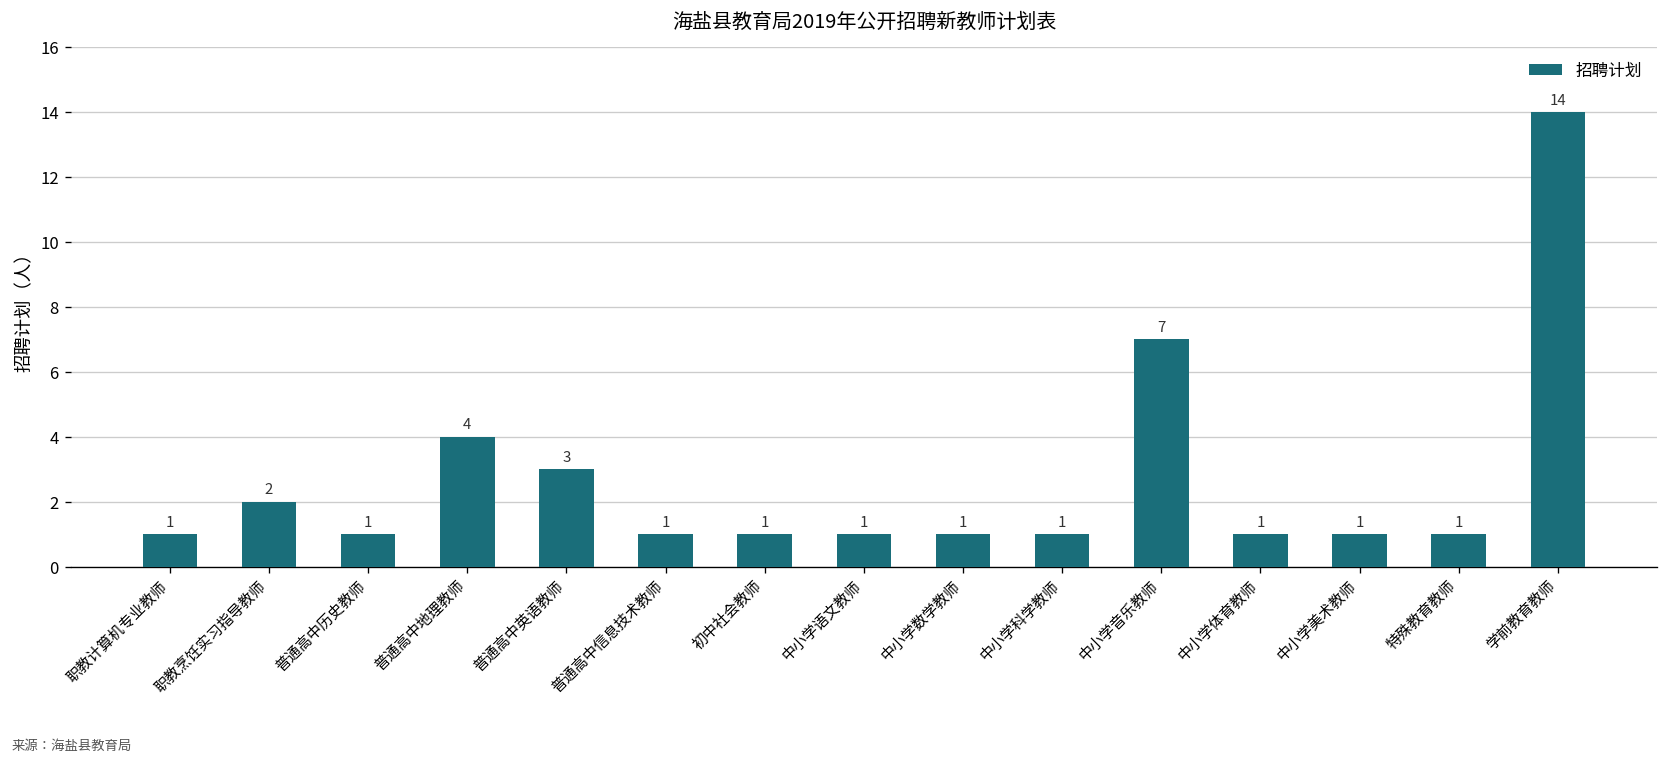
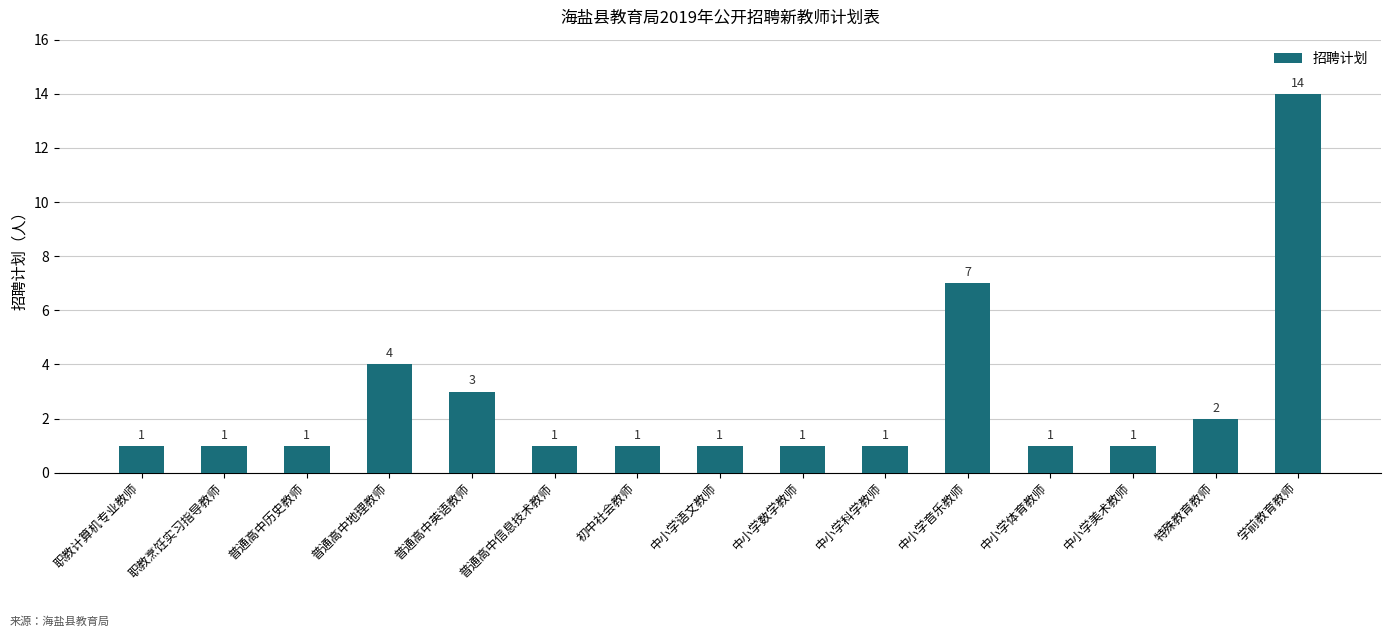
职教烹饪实习指导教师: 2 -> 1
特殊教育教师: 1 -> 2
